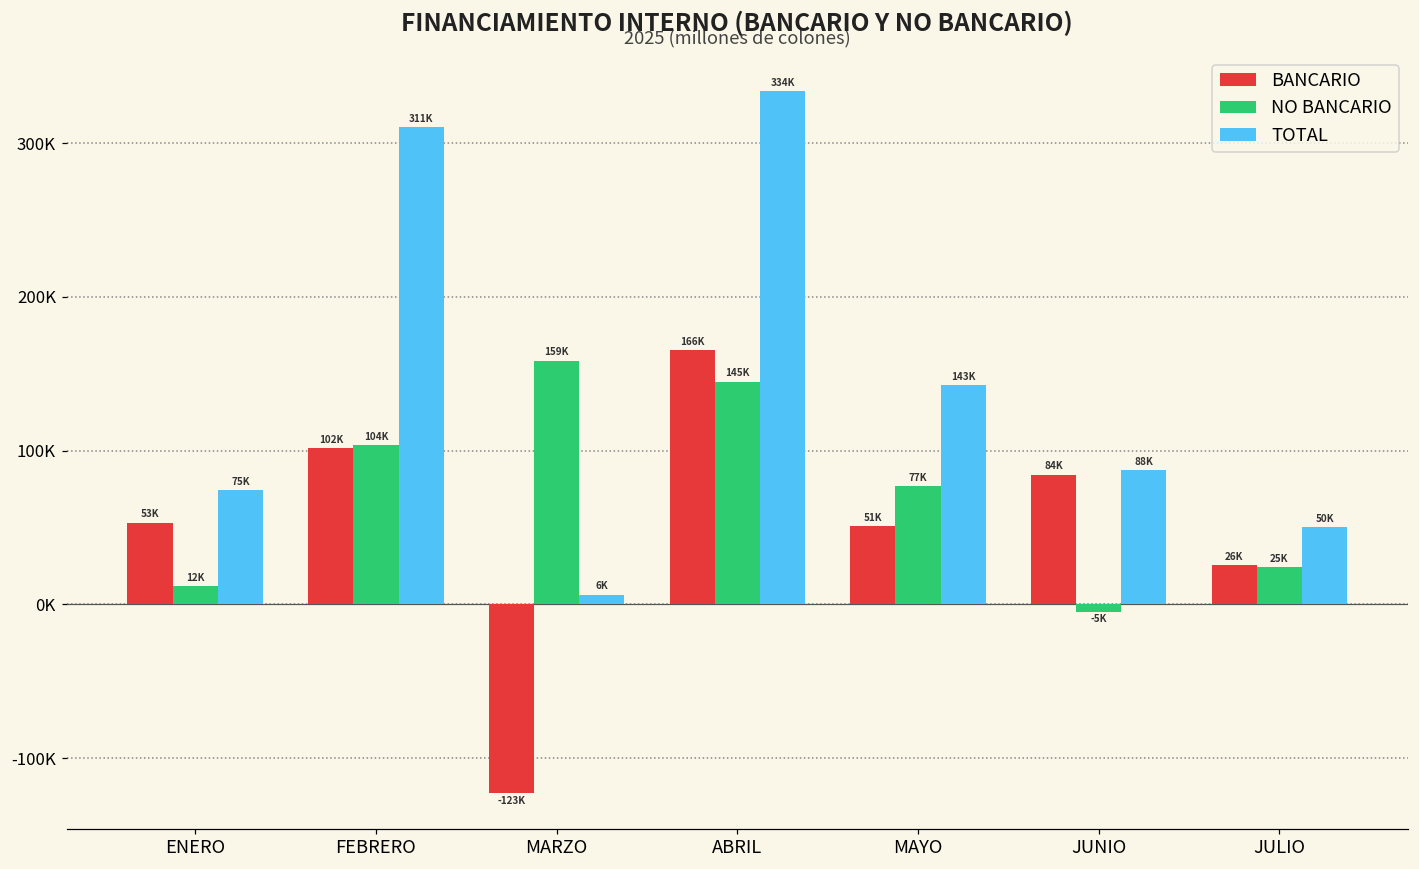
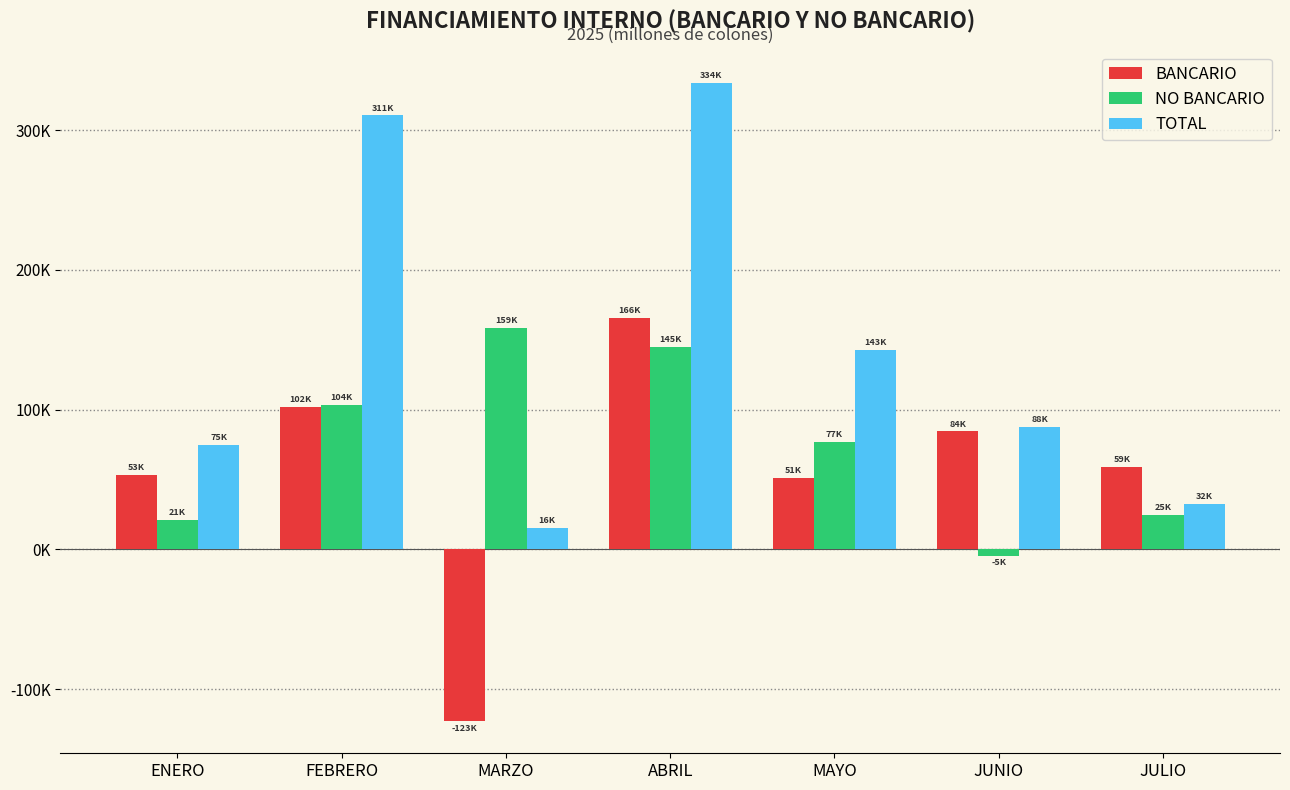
NO BANCARIO, ENERO: 12K -> 21K
TOTAL, MARZO: 6K -> 16K
BANCARIO, JULIO: 26K -> 59K
TOTAL, JULIO: 50K -> 32K
